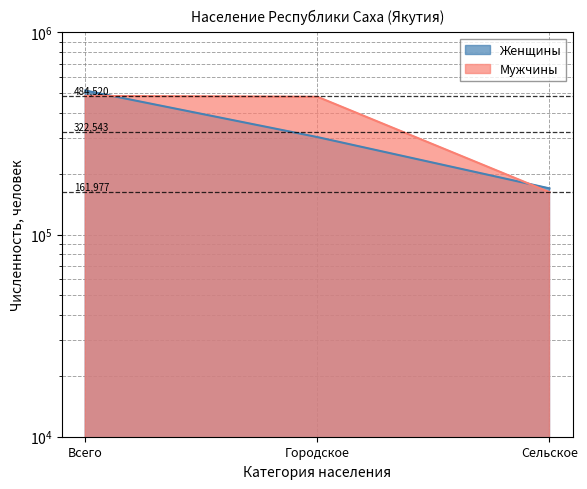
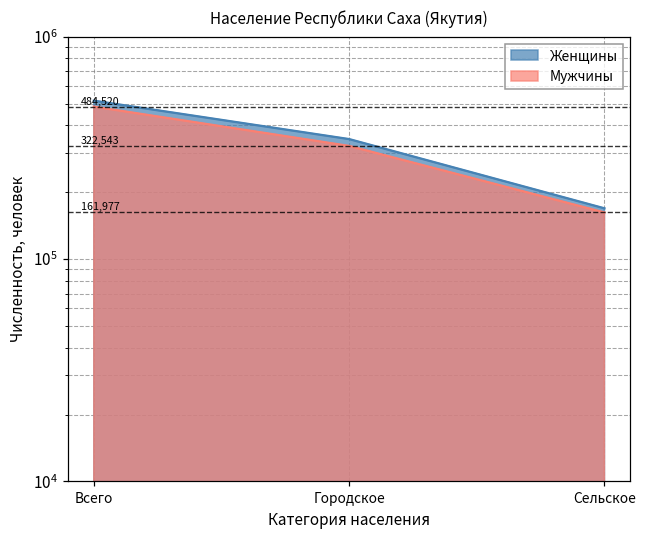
Женщины, Городское: 300000 -> 350000
Мужчины, Городское: 480000 -> 320000
